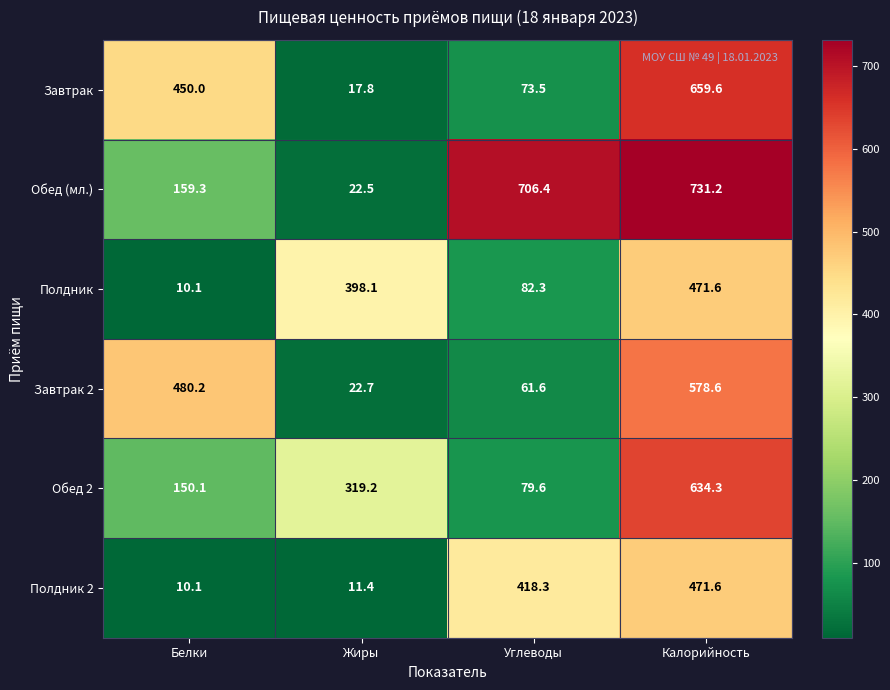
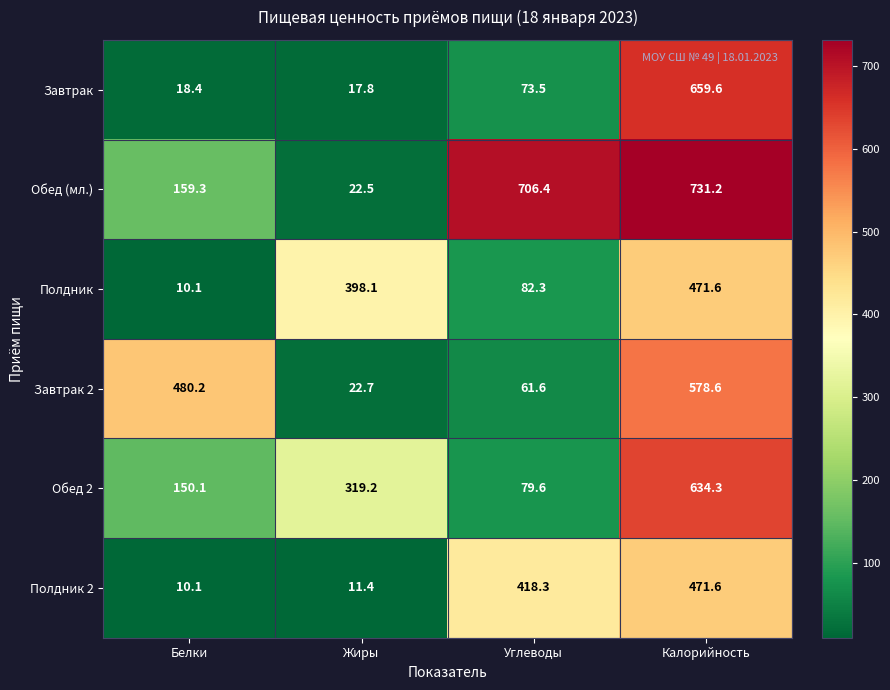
Завтрак, Белки: 450.0 -> 18.4
